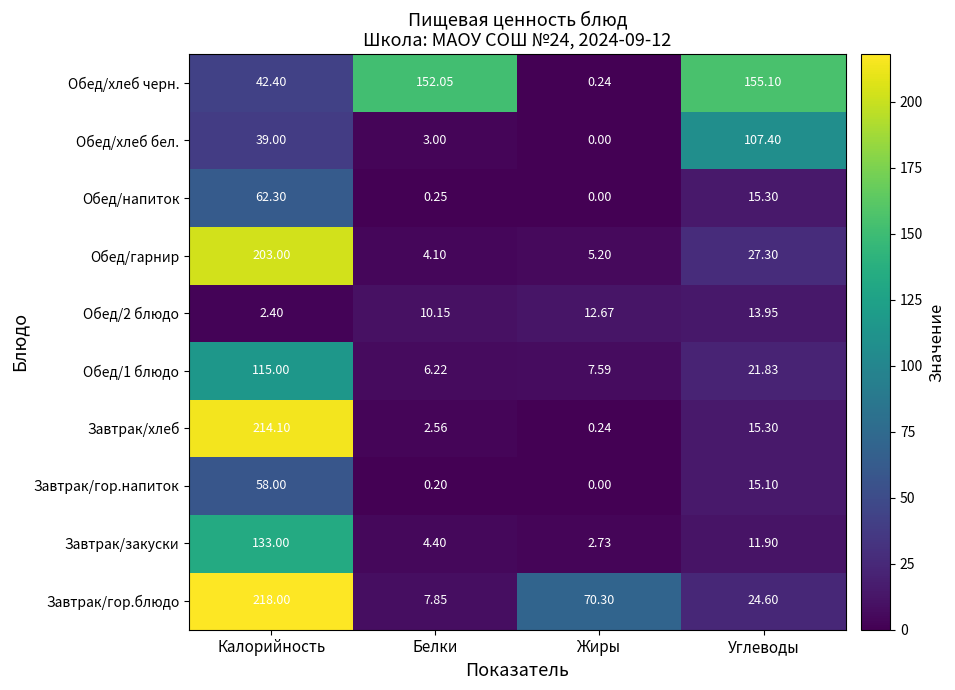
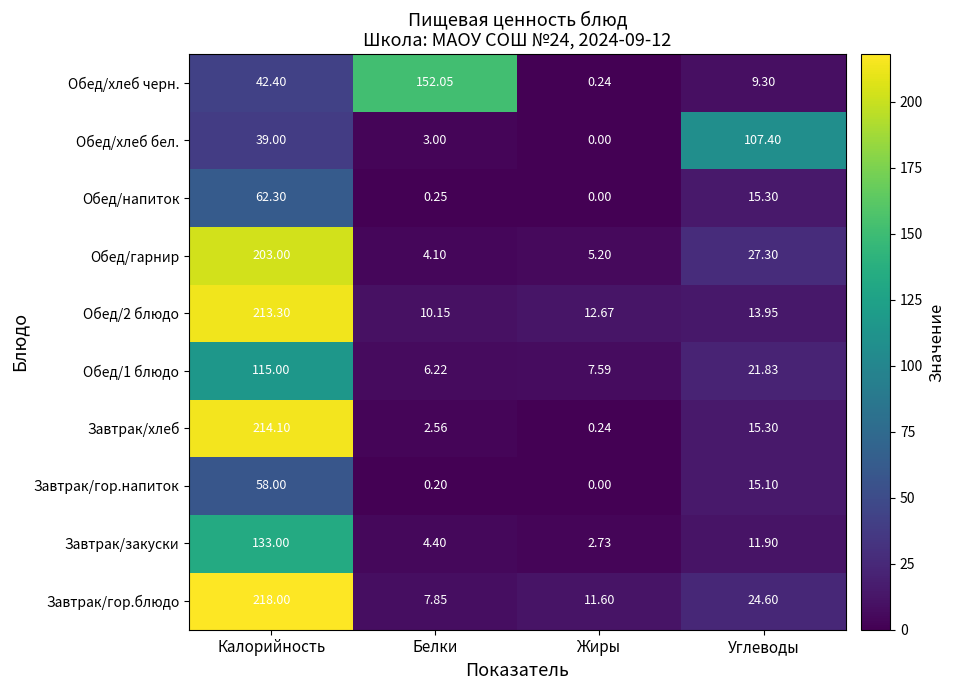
Обед/хлеб черн., Углеводы: 155.10 -> 9.30
Обед/2 блюдо, Калорийность: 2.40 -> 213.30
Завтрак/гор.блюдо, Жиры: 70.30 -> 11.60
